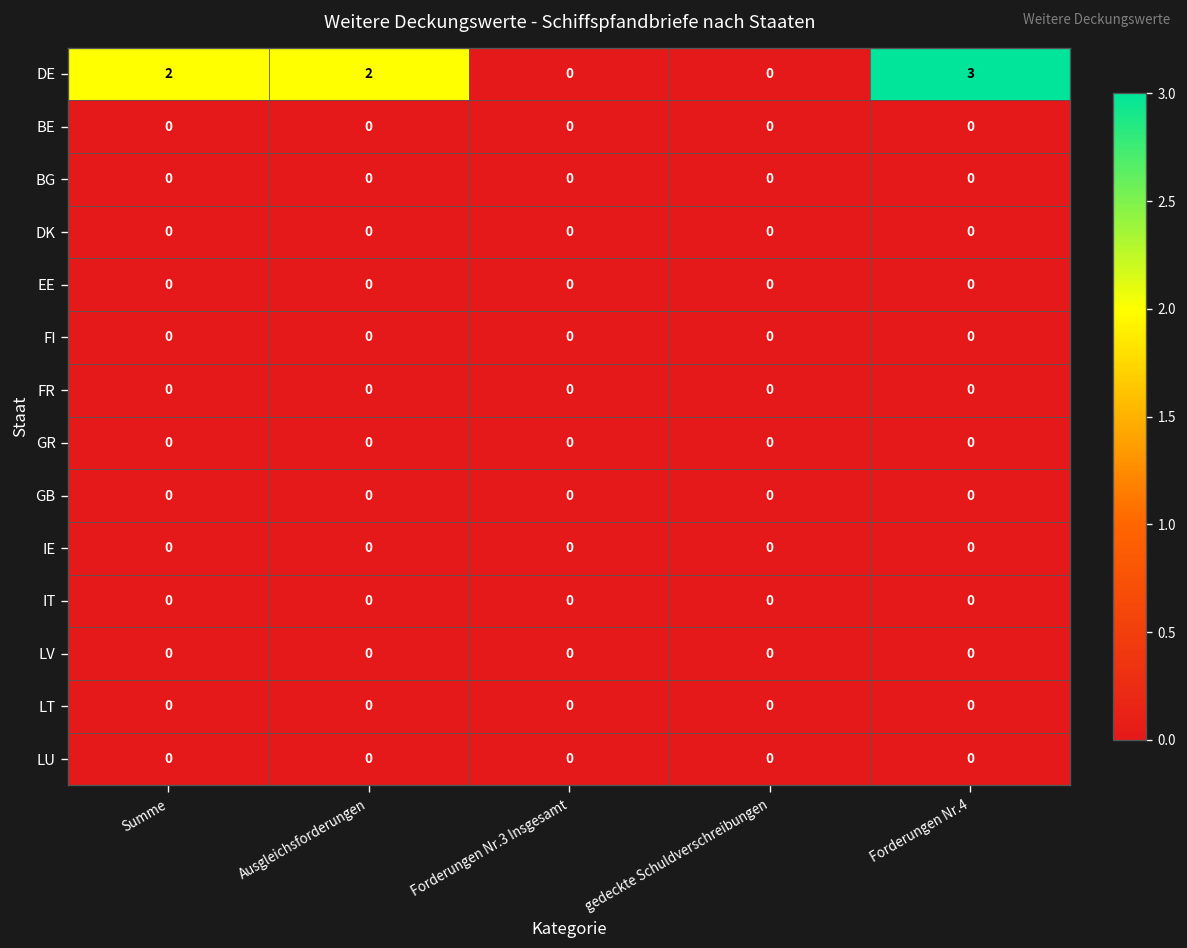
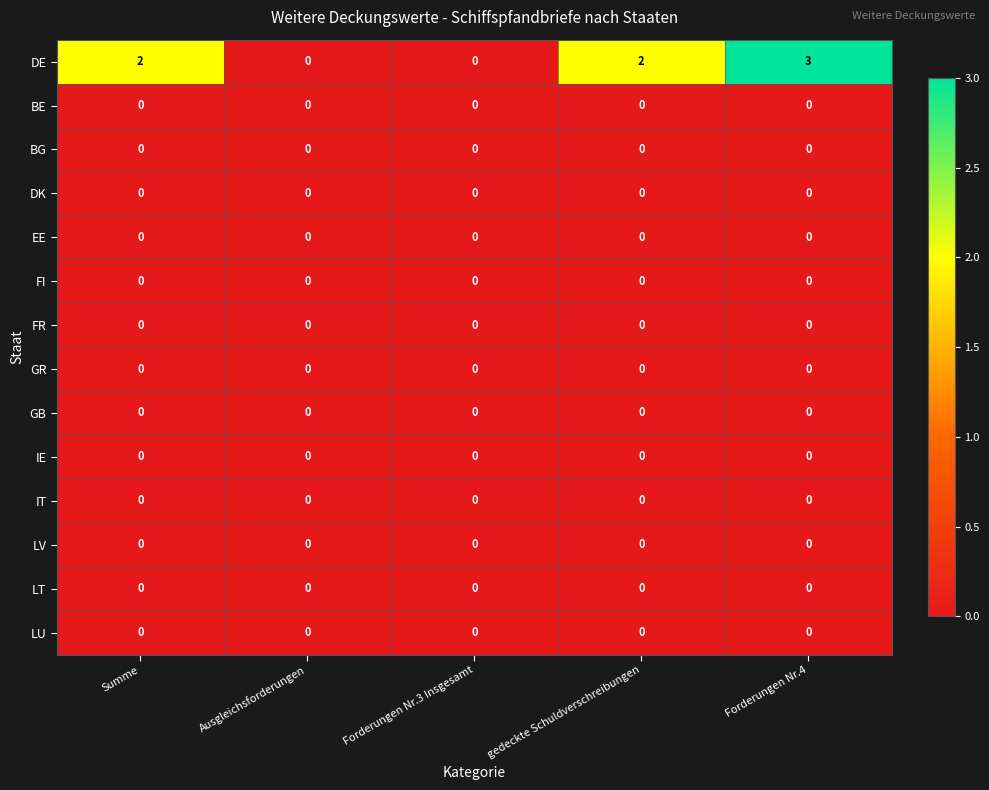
DE, Ausgleichsforderungen: 2 -> 0
DE, gedeckte Schuldverschreibungen: 0 -> 2
